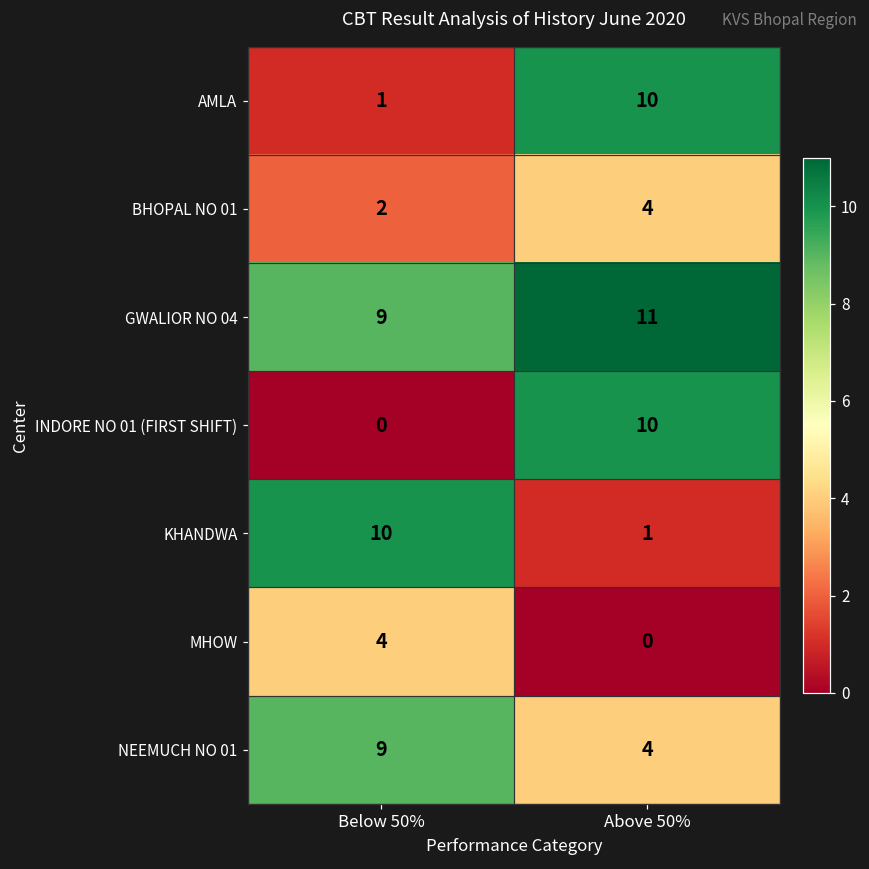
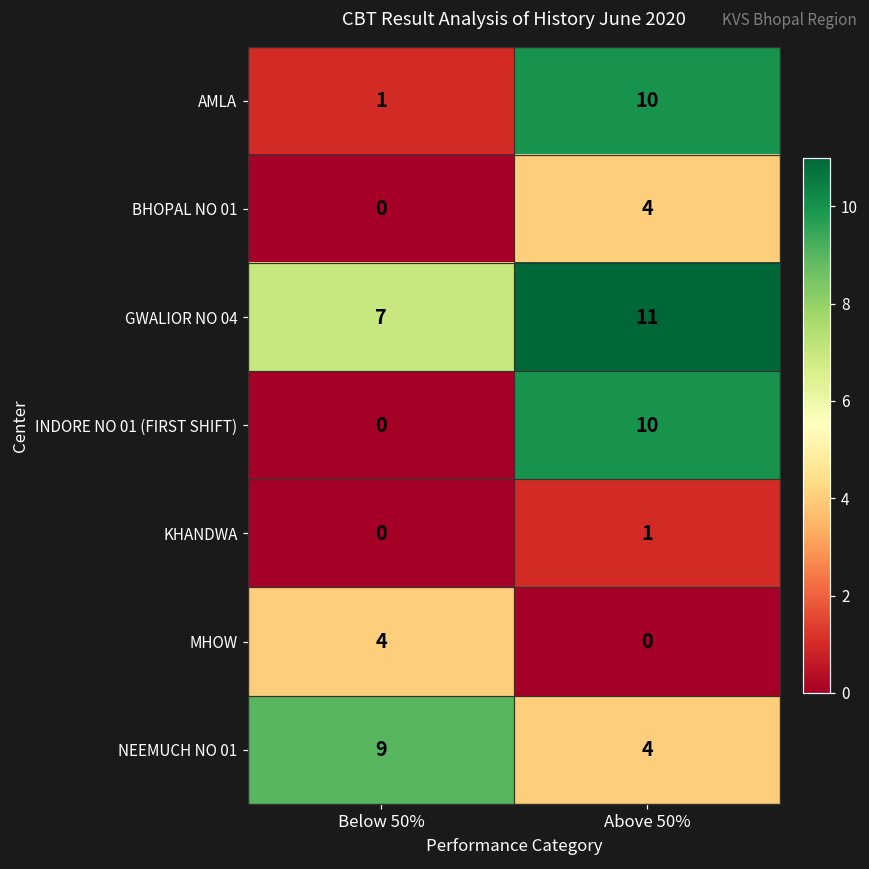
BHOPAL NO 01, Below 50%: 2 -> 0
GWALIOR NO 04, Below 50%: 9 -> 7
KHANDWA, Below 50%: 10 -> 0
